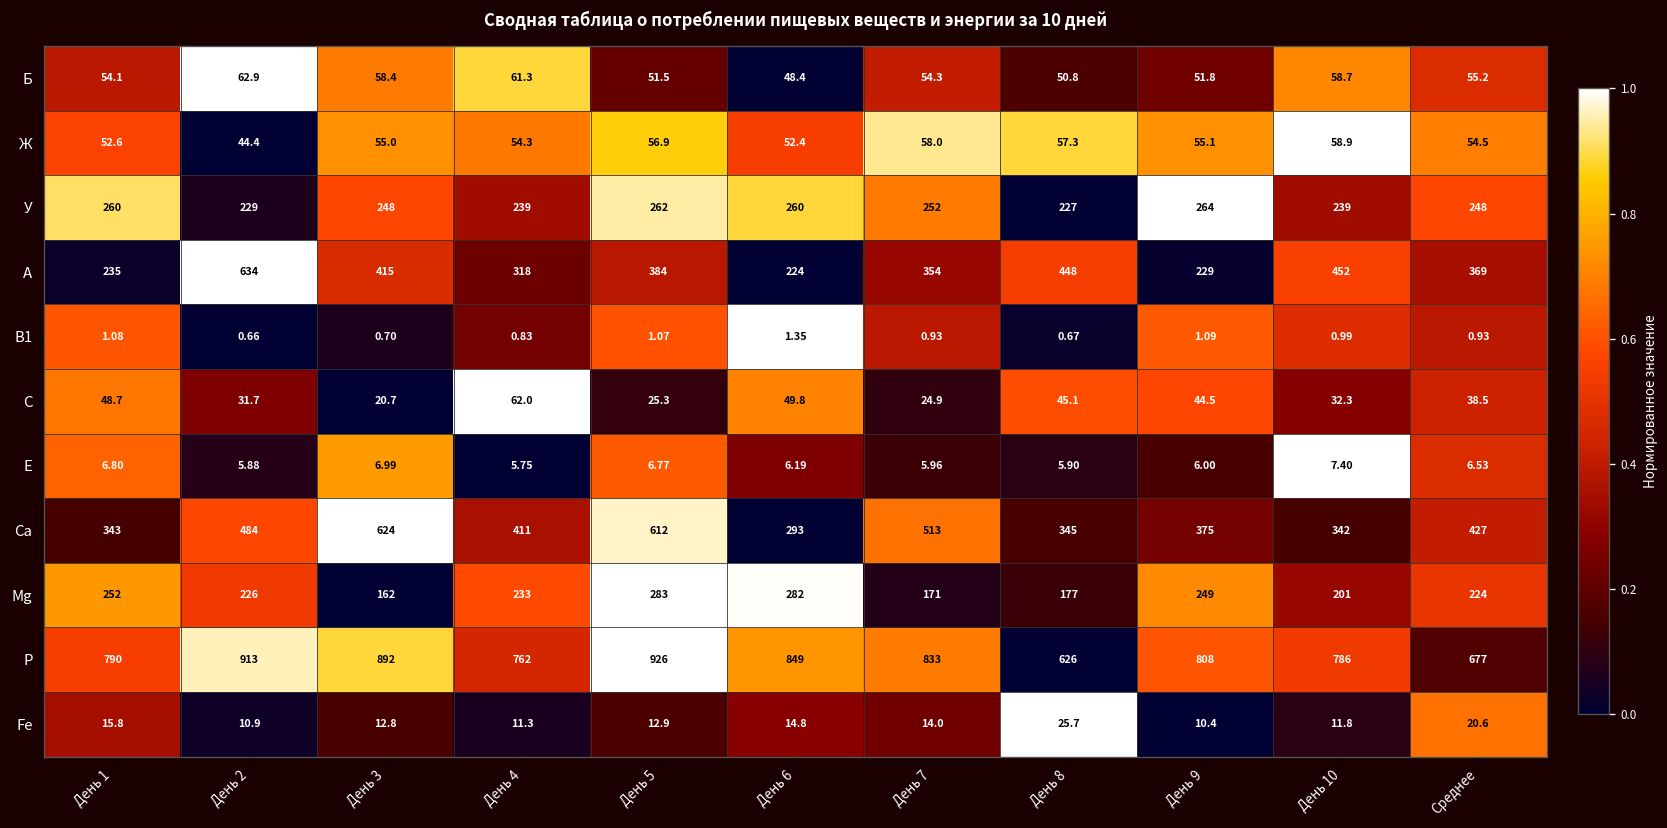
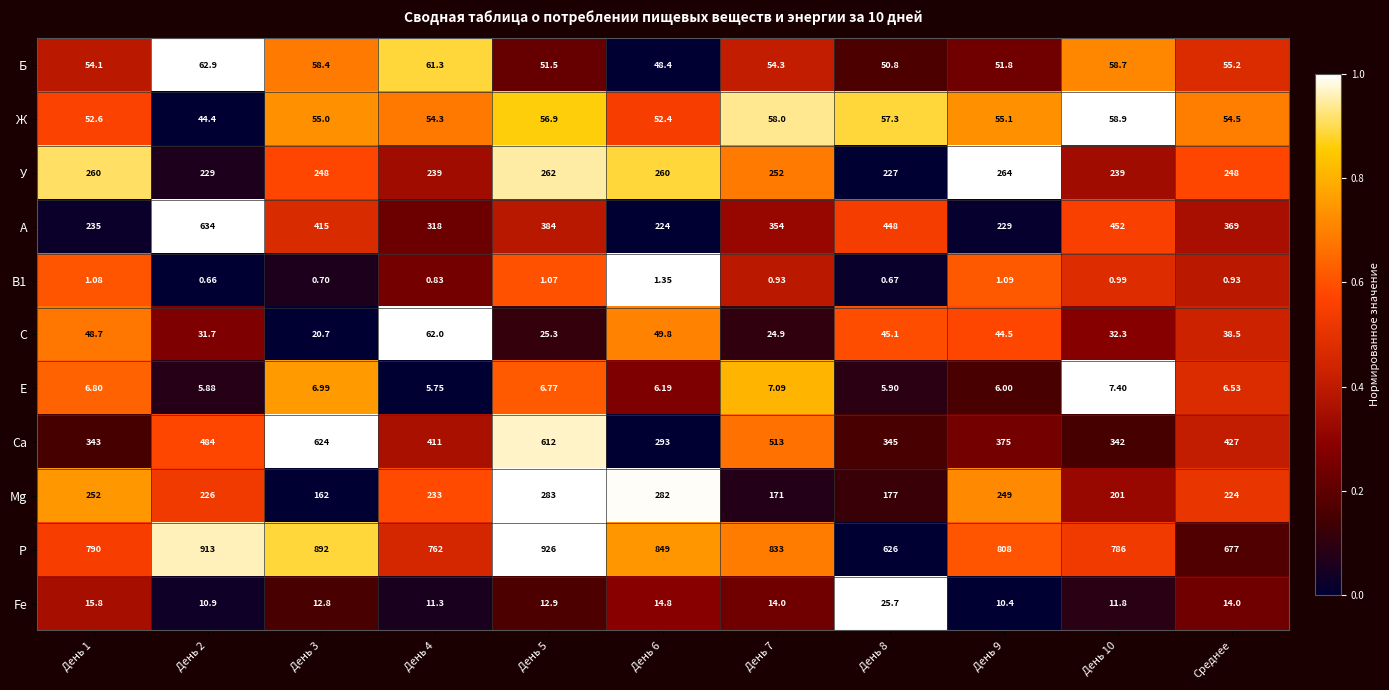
Е, День 7: 5.96 -> 7.09
Fe, Среднее: 20.6 -> 14.0
